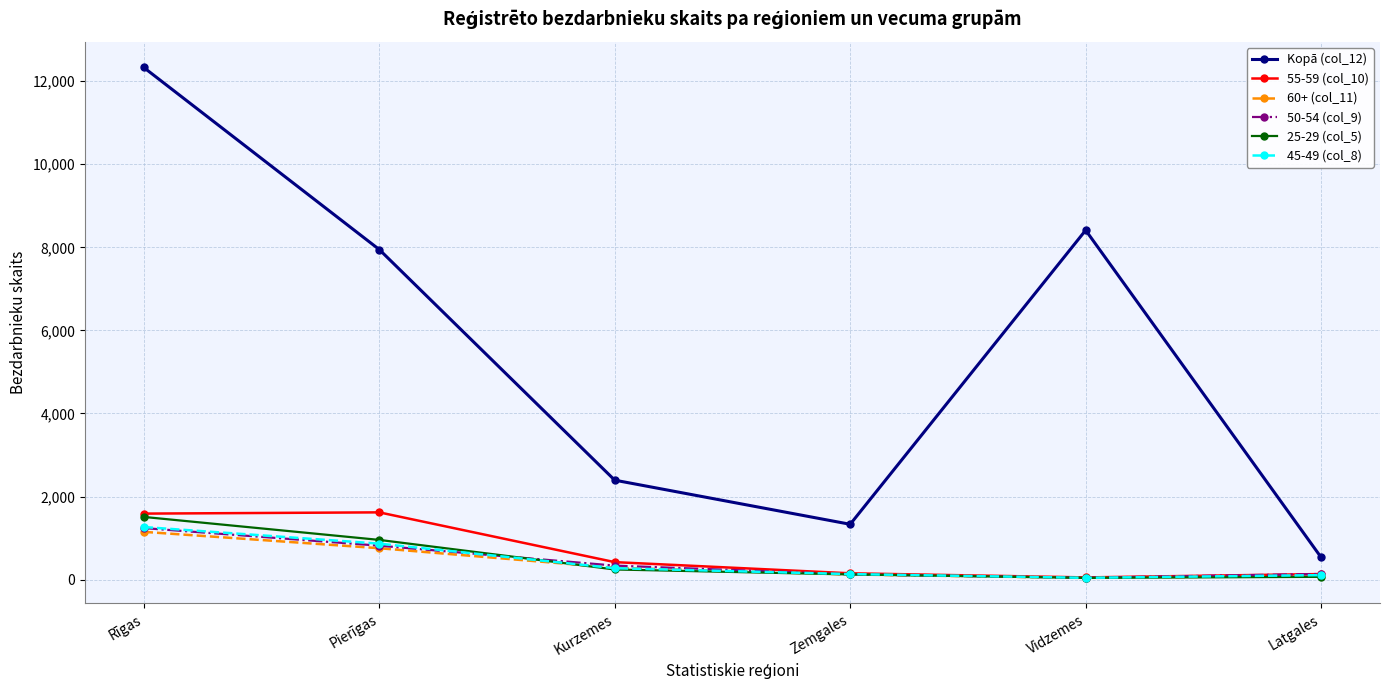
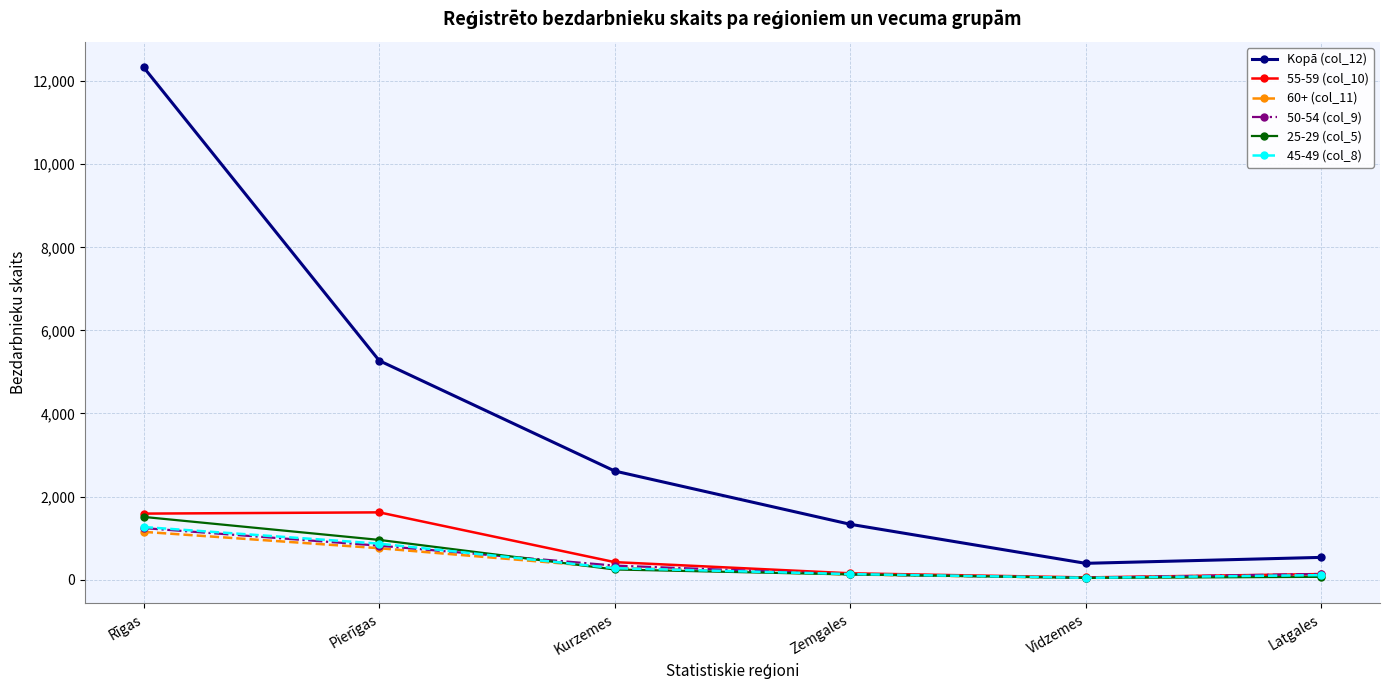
Kopā (col_12), Pierīgas: 7,900 -> 5,300
Kopā (col_12), Kurzemes: 2,400 -> 2,600
Kopā (col_12), Vidzemes: 8,400 -> 400
